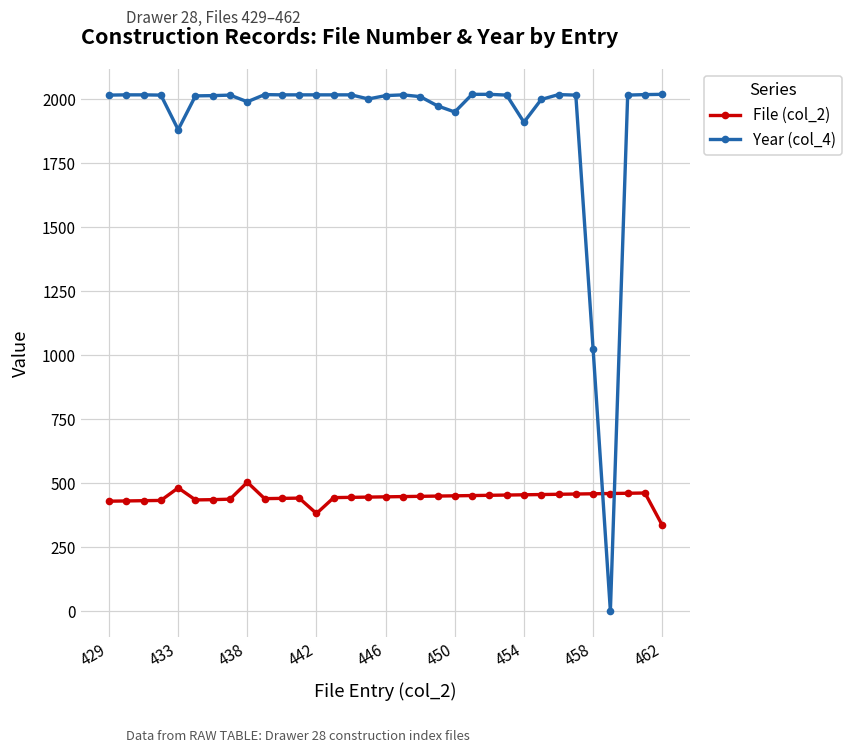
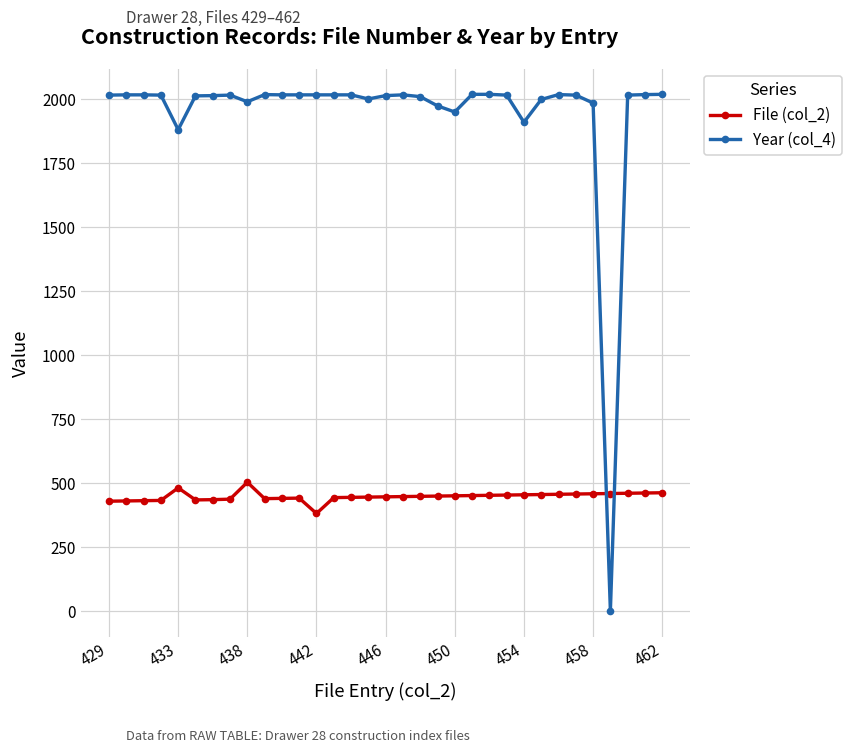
Year (col_4), 458: 1020 -> 1980
File (col_2), 462: 340 -> 460
